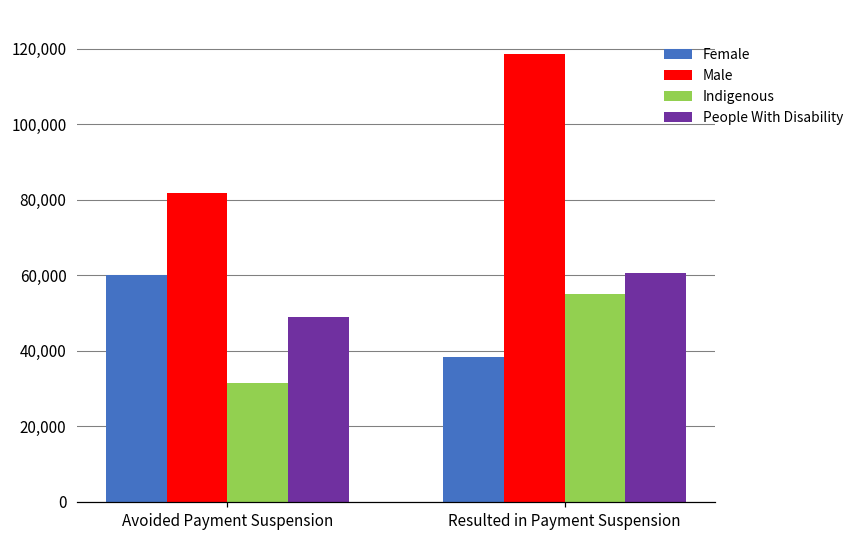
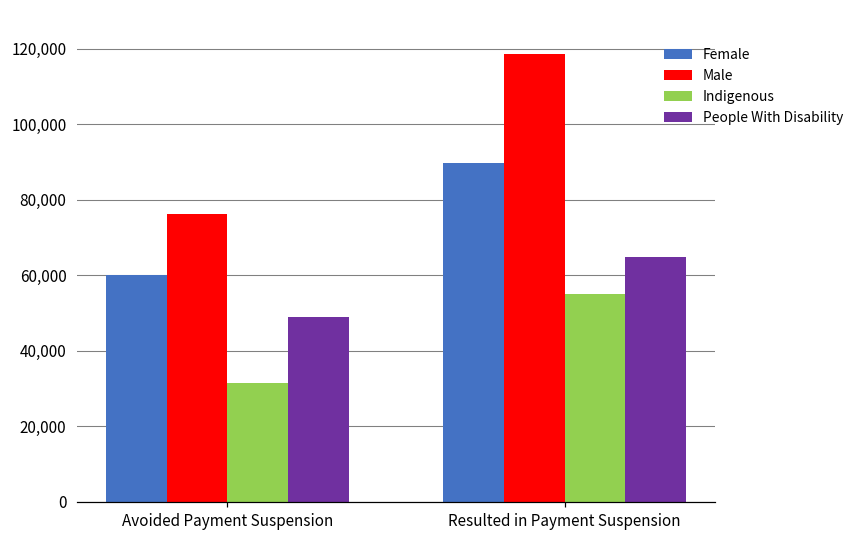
Male, Avoided Payment Suspension: 82,000 -> 76,000
Female, Resulted in Payment Suspension: 38,000 -> 90,000
People With Disability, Resulted in Payment Suspension: 61,000 -> 65,000
